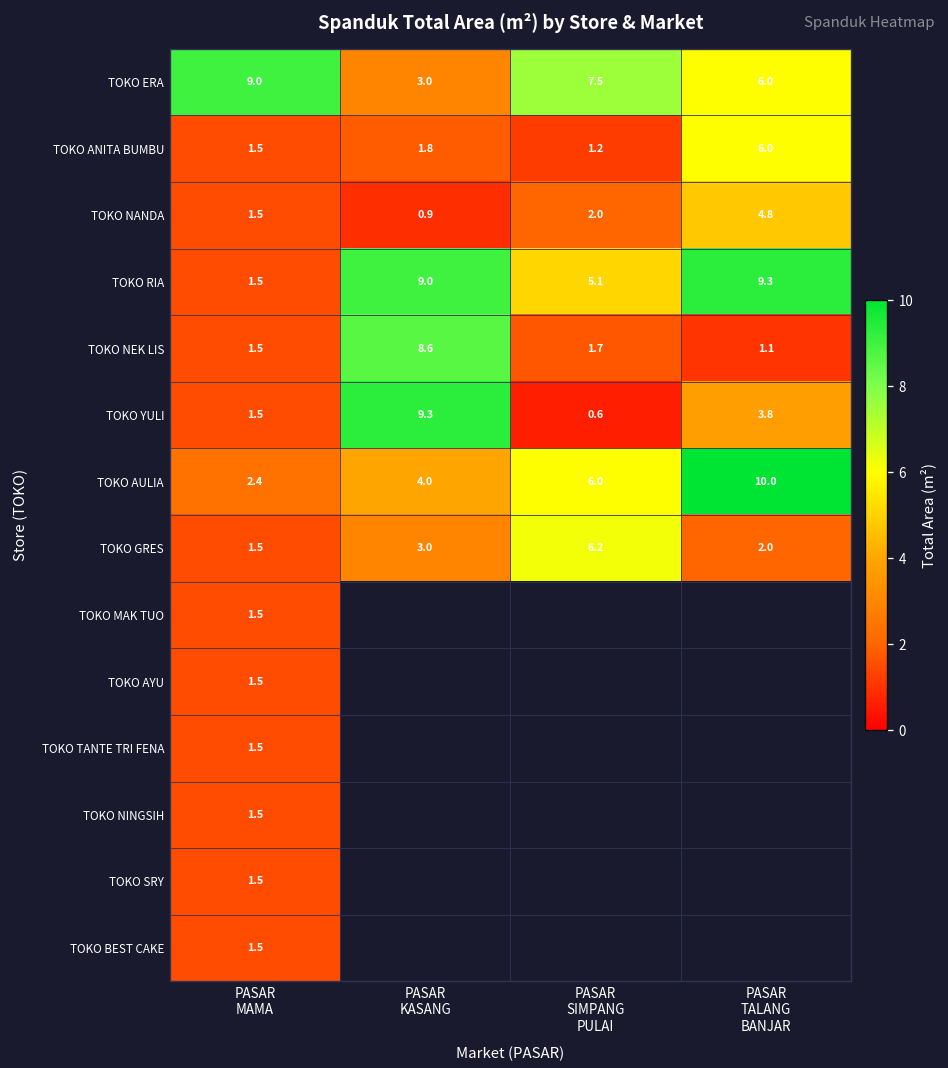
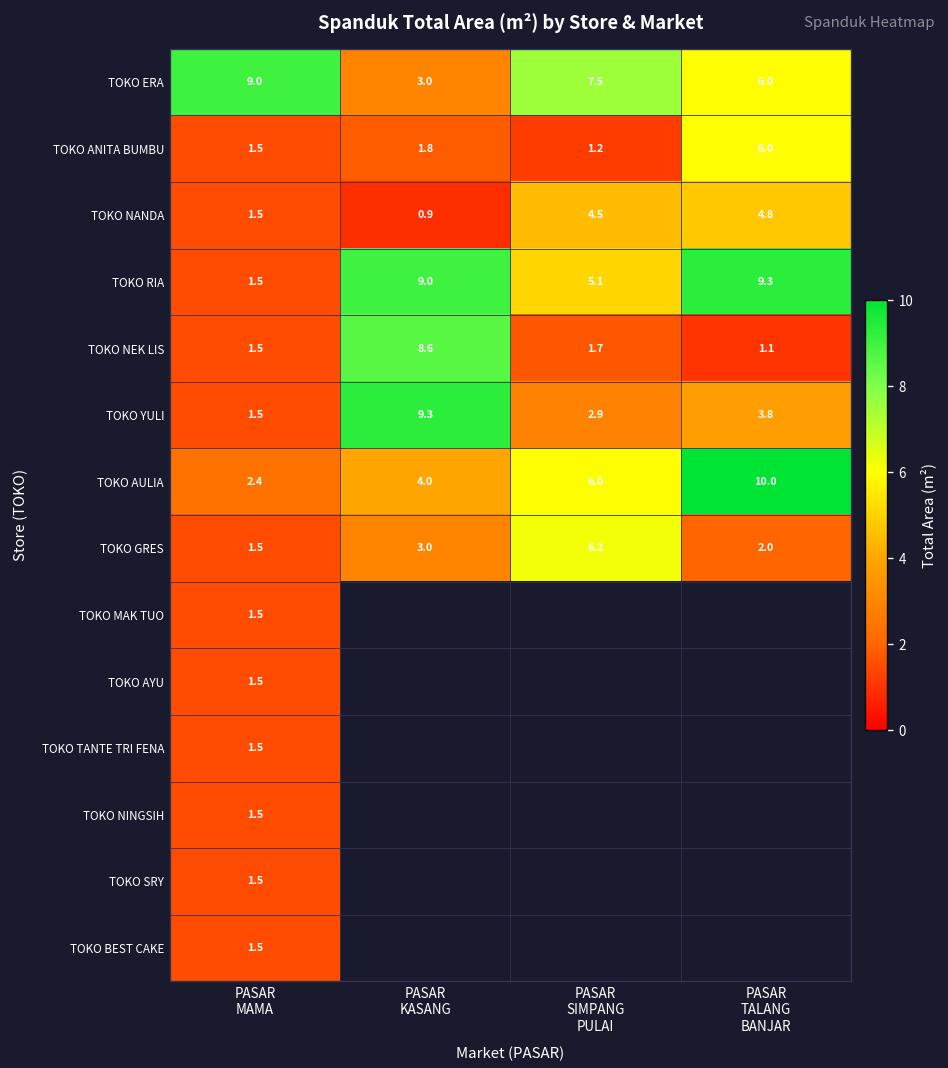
TOKO NANDA, PASAR SIMPANG PULAI: 2.0 -> 4.5
TOKO YULI, PASAR SIMPANG PULAI: 0.6 -> 2.9
